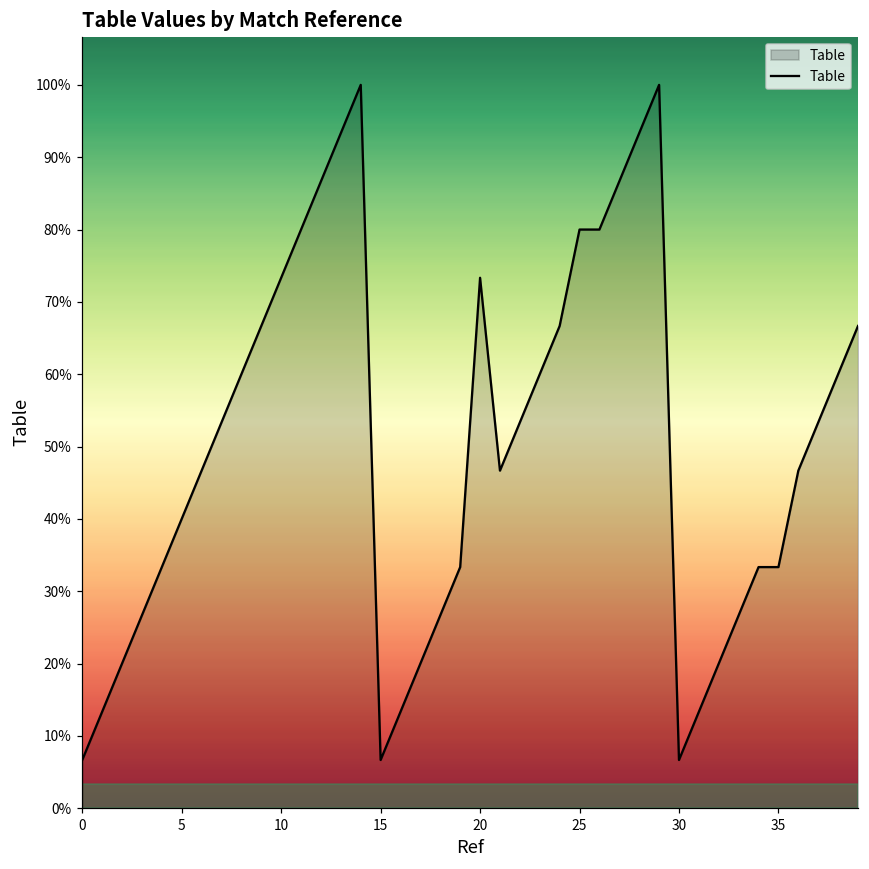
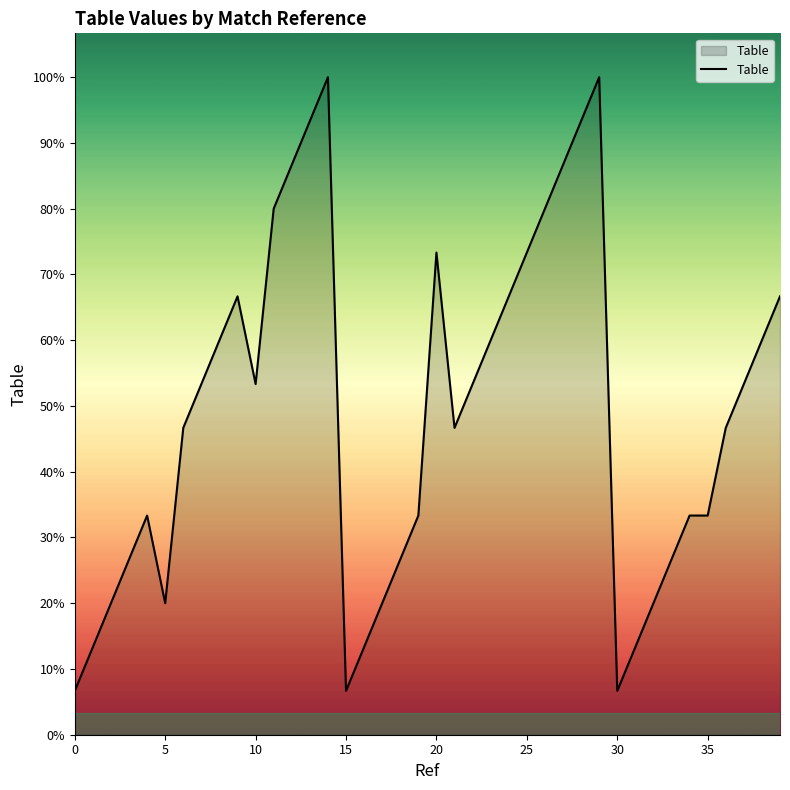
5: 40% -> 20%
10: 73% -> 53%
25: 80% -> 73%
